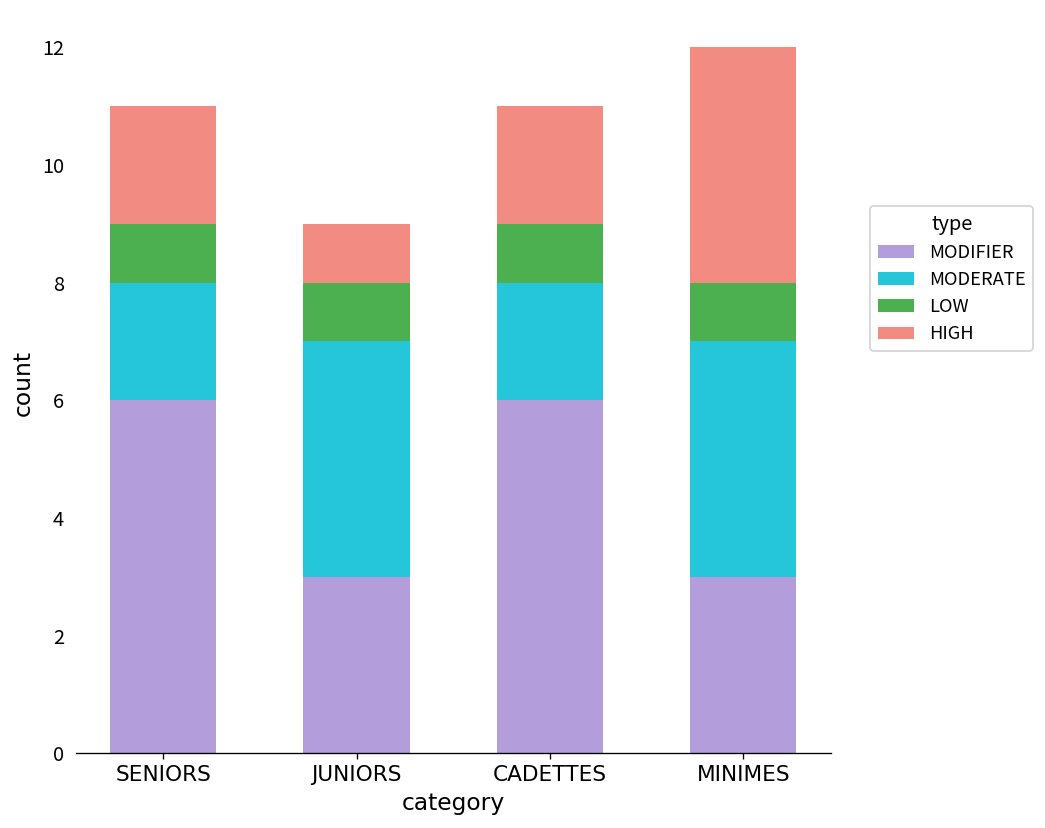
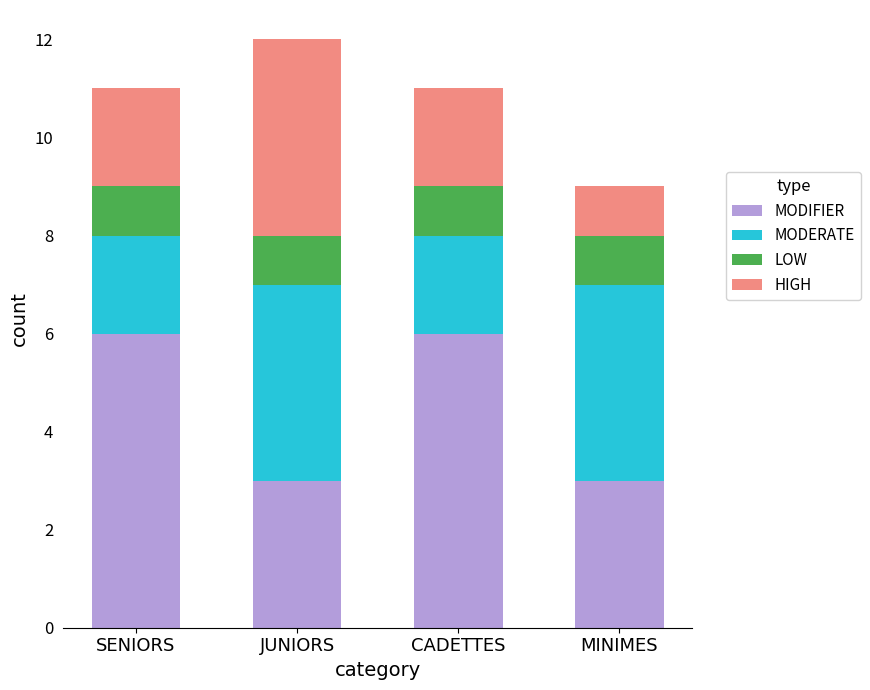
HIGH, JUNIORS: 1 -> 4
HIGH, MINIMES: 4 -> 1
